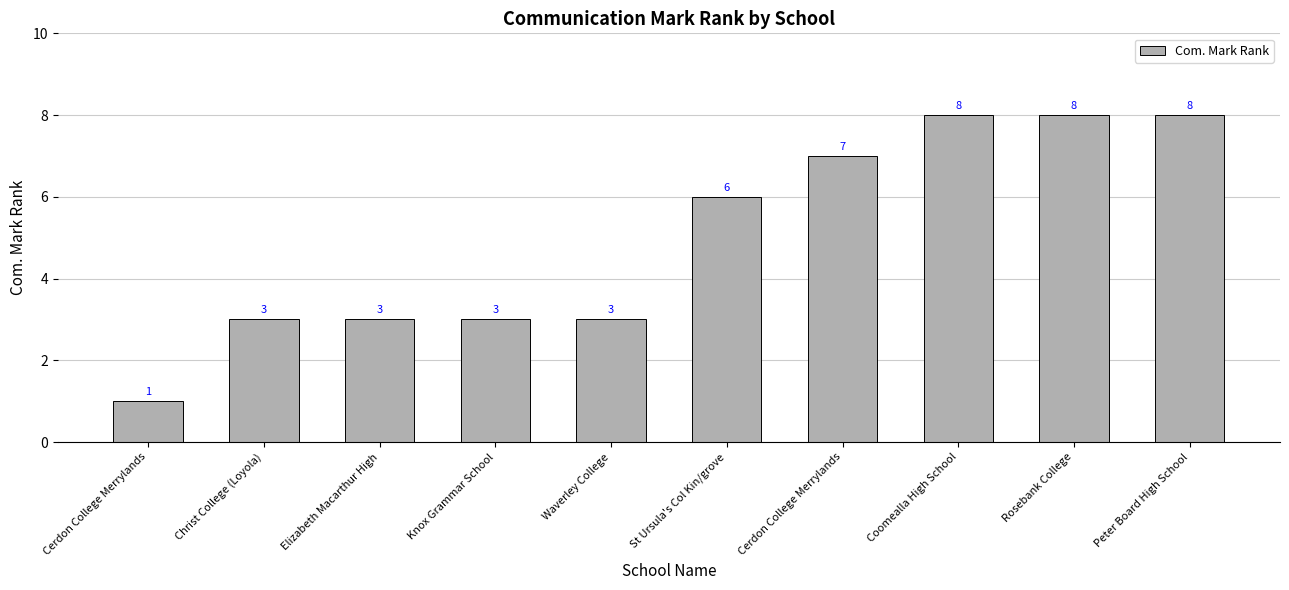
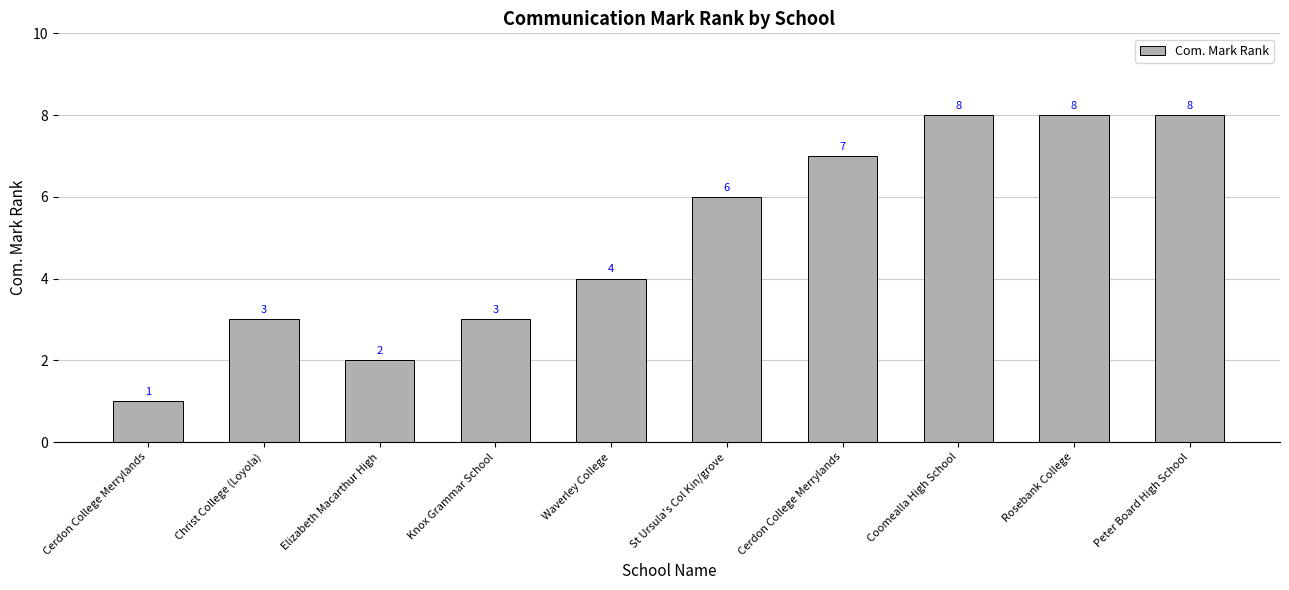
Elizabeth Macarthur High: 3 -> 2
Waverley College: 3 -> 4
